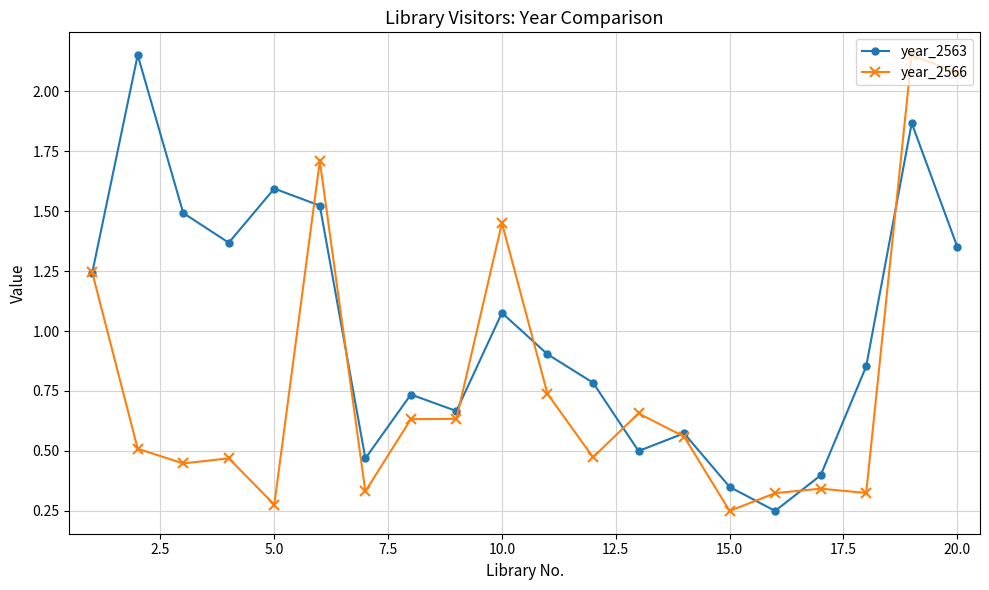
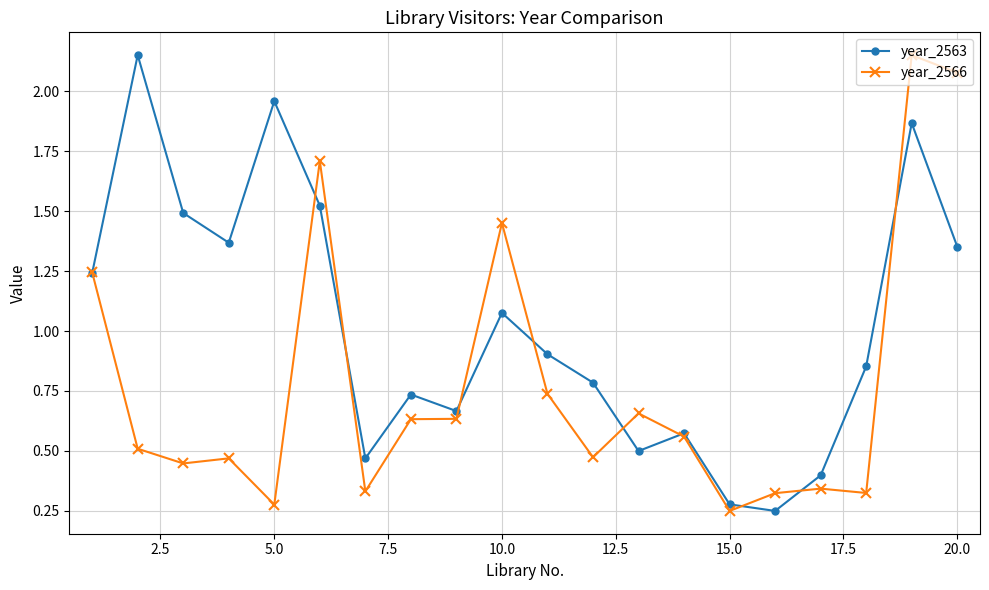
year_2563, 5.0: 1.59 -> 1.96
year_2563, 15.0: 0.35 -> 0.28
